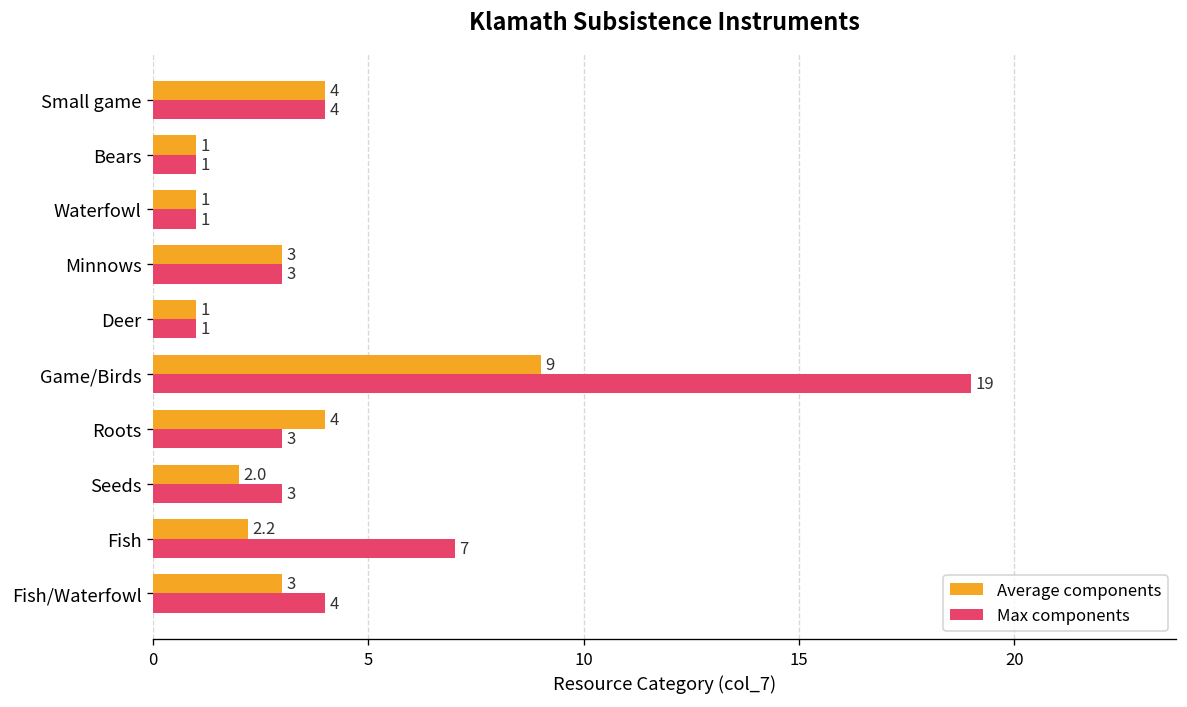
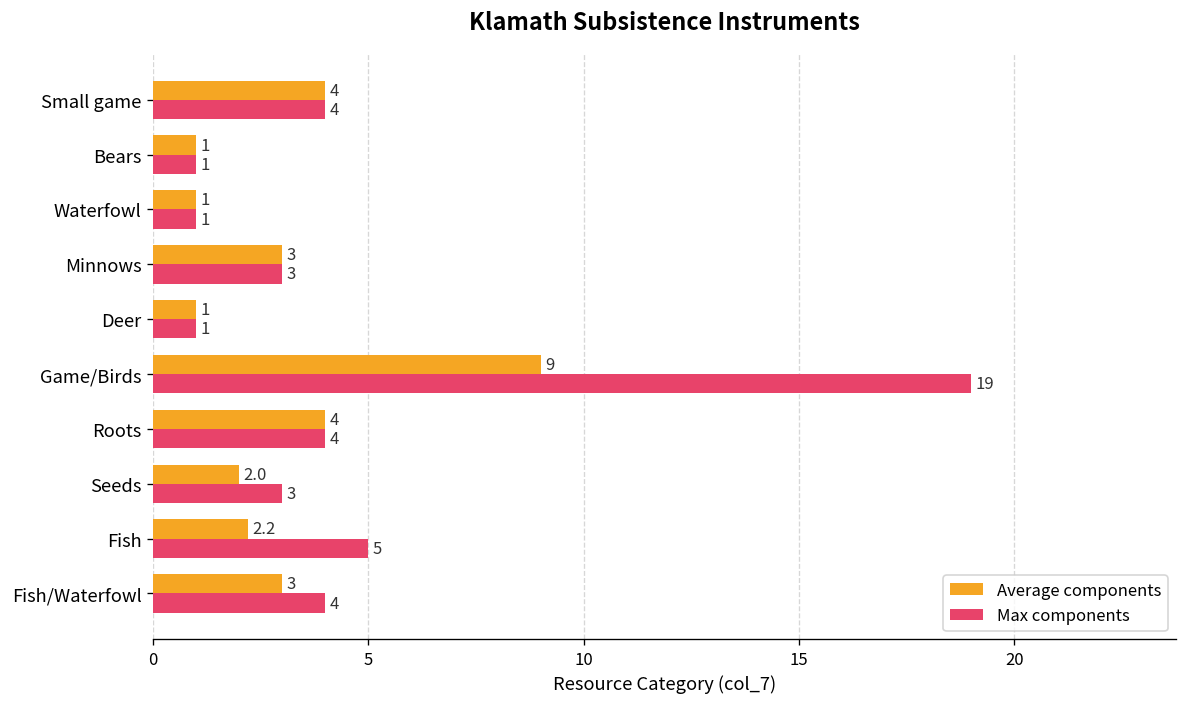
Max components, Roots: 3 -> 4
Max components, Fish: 7 -> 5
